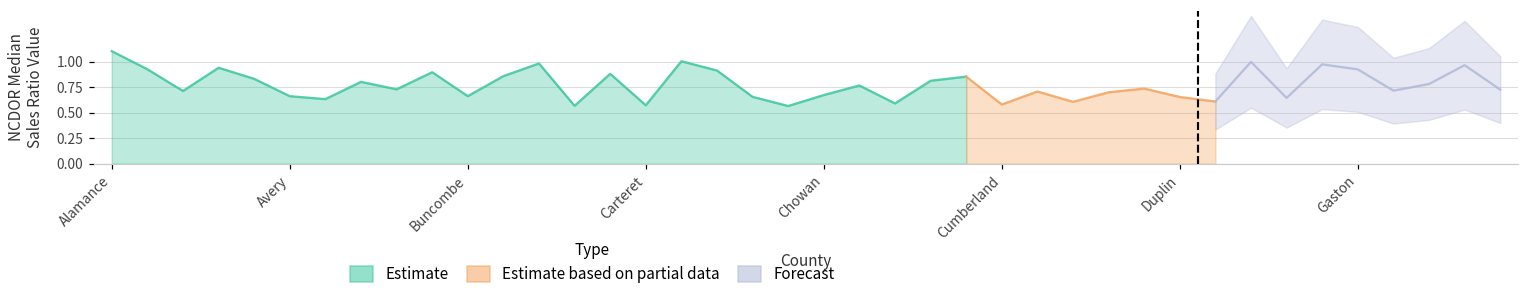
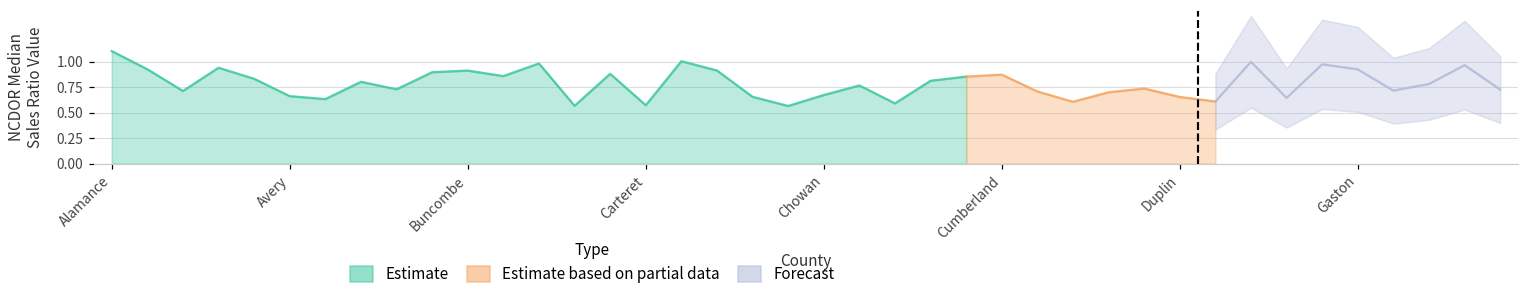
Estimate, Buncombe: 0.7 -> 0.9
Estimate based on partial data, Cumberland: 0.6 -> 0.9
